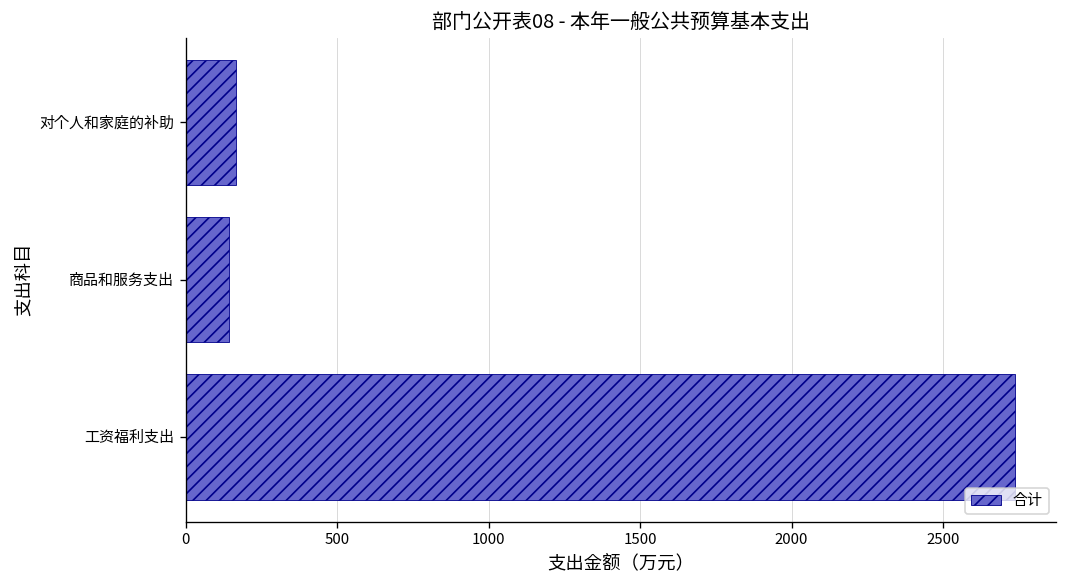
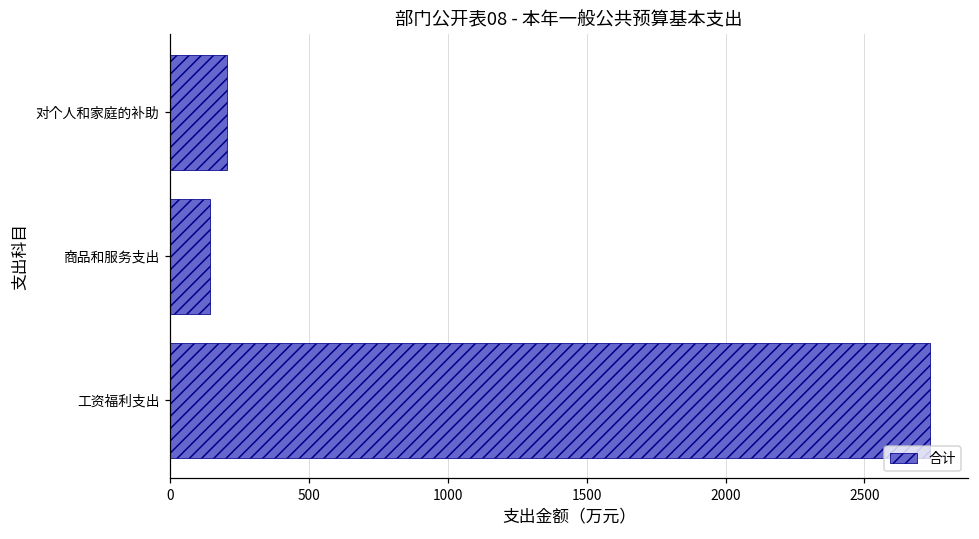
对个人和家庭的补助: 160 -> 200
